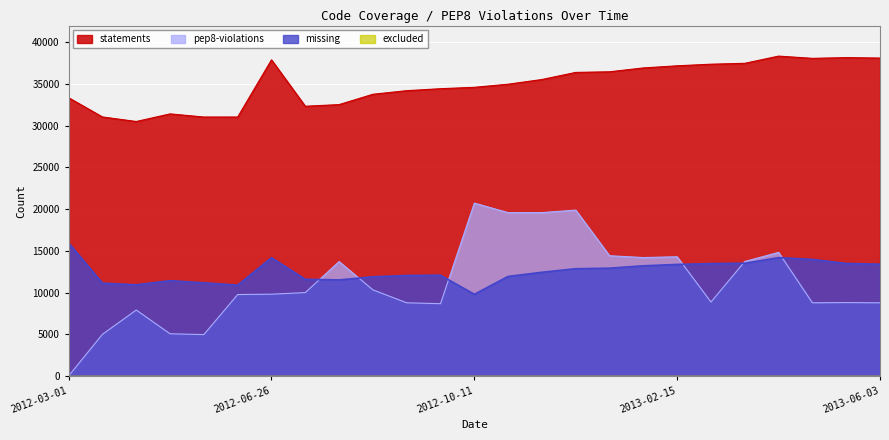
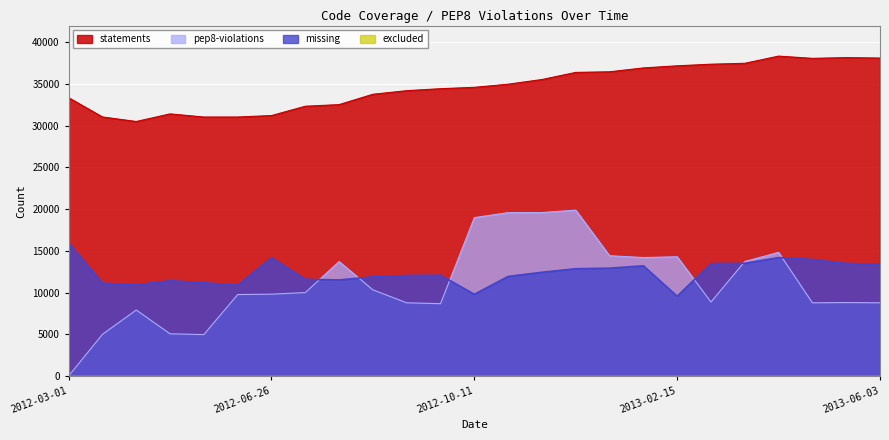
statements, 2012-06-26: 38000 -> 31000
pep8-violations, 2012-10-11: 21000 -> 19000
missing, 2013-02-15: 13000 -> 10000
